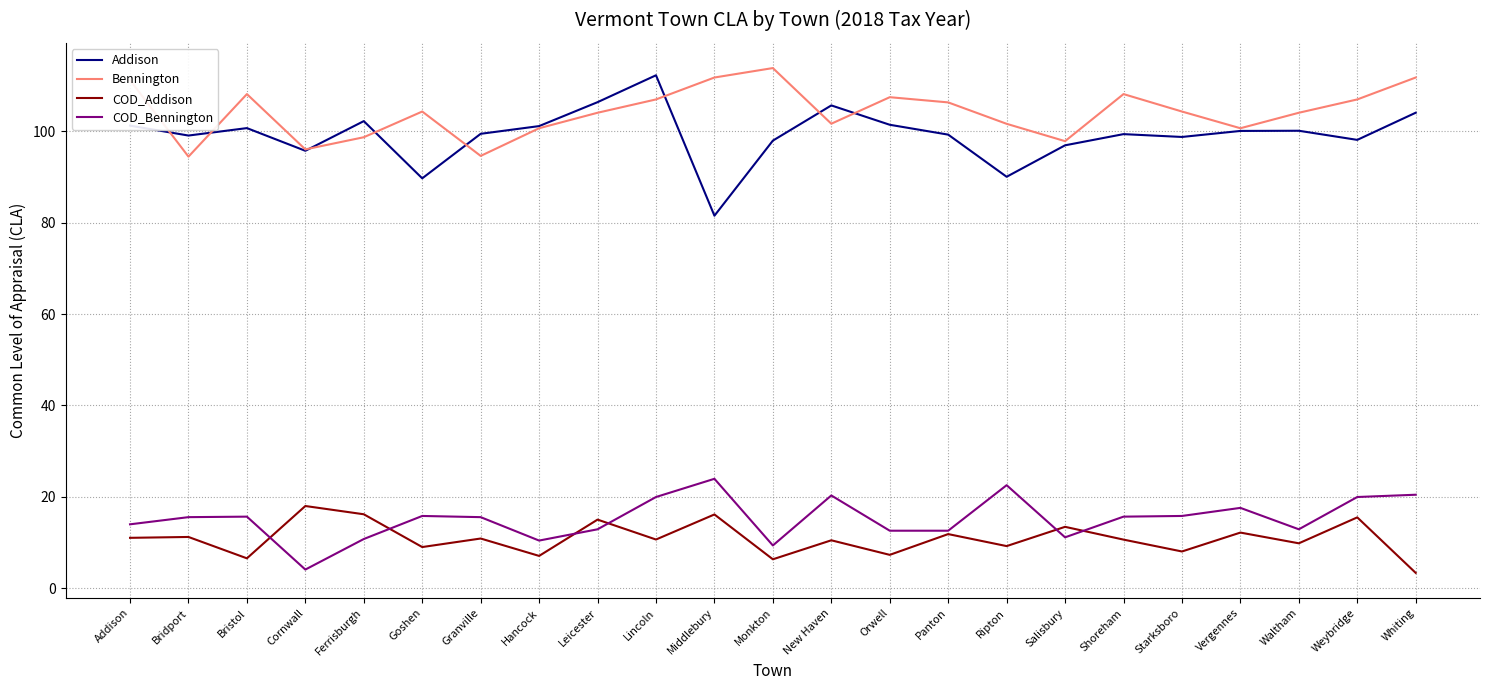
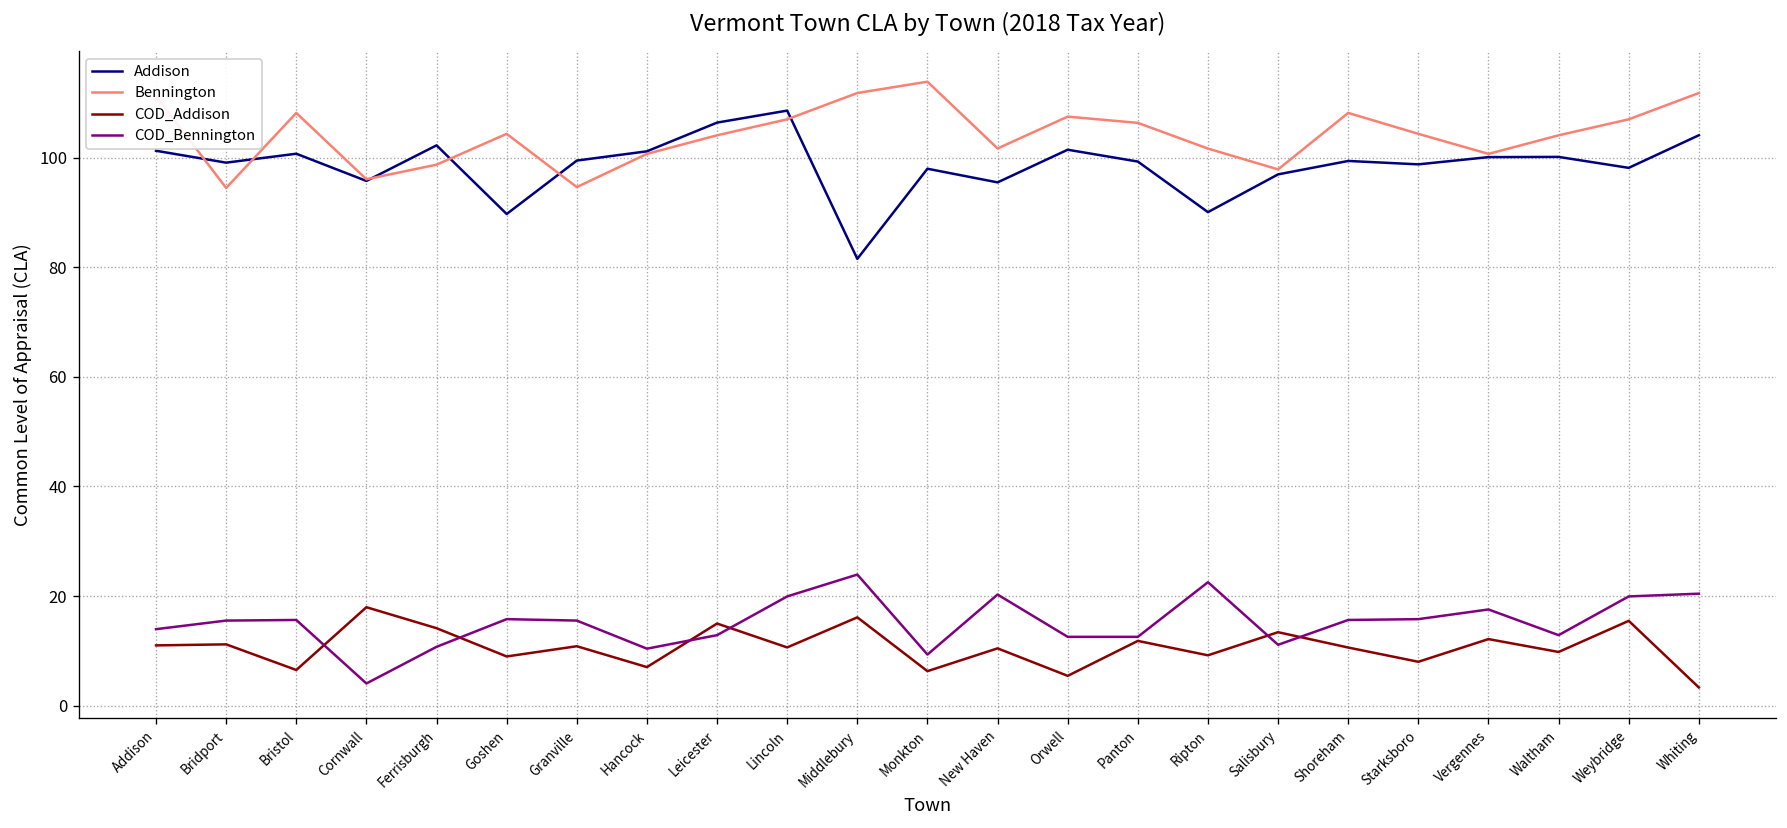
COD_Addison, Ferrisburgh: 16 -> 14
Addison, Lincoln: 112 -> 109
Addison, New Haven: 106 -> 96
COD_Addison, Orwell: 7 -> 5
